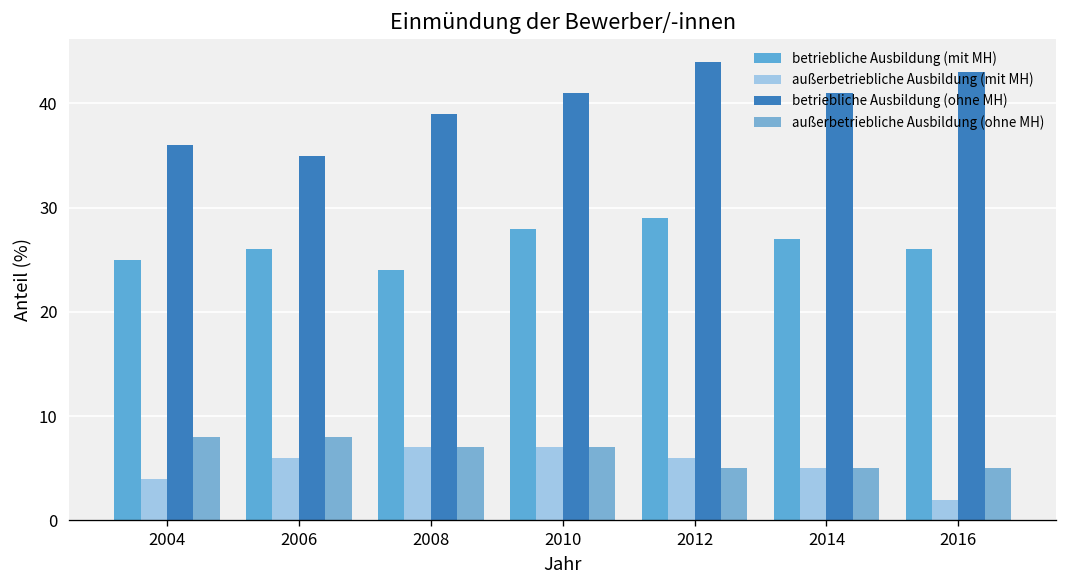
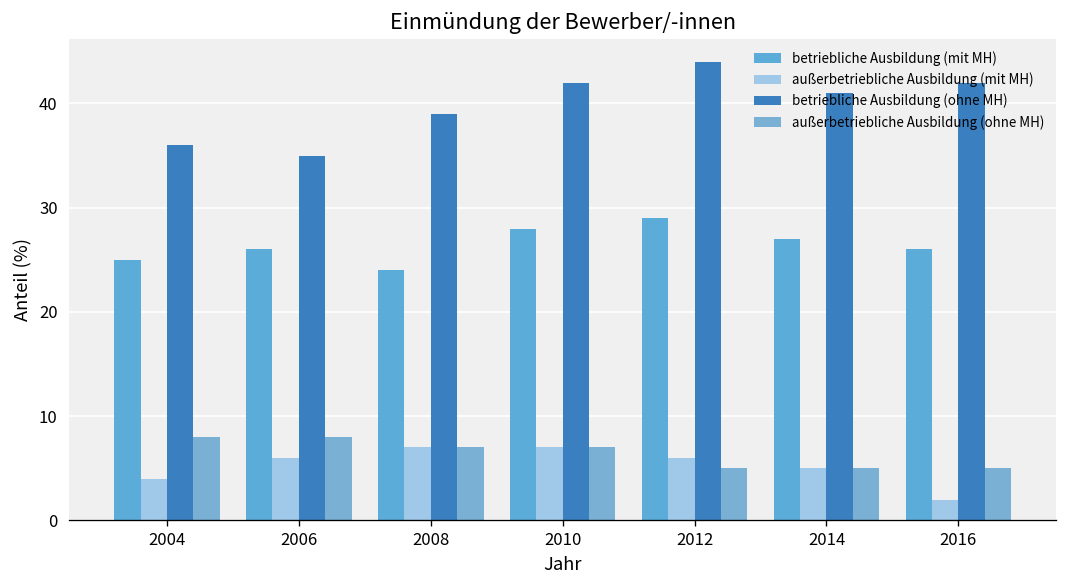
betriebliche Ausbildung (ohne MH), 2010: 41 -> 42
betriebliche Ausbildung (ohne MH), 2016: 43 -> 42
